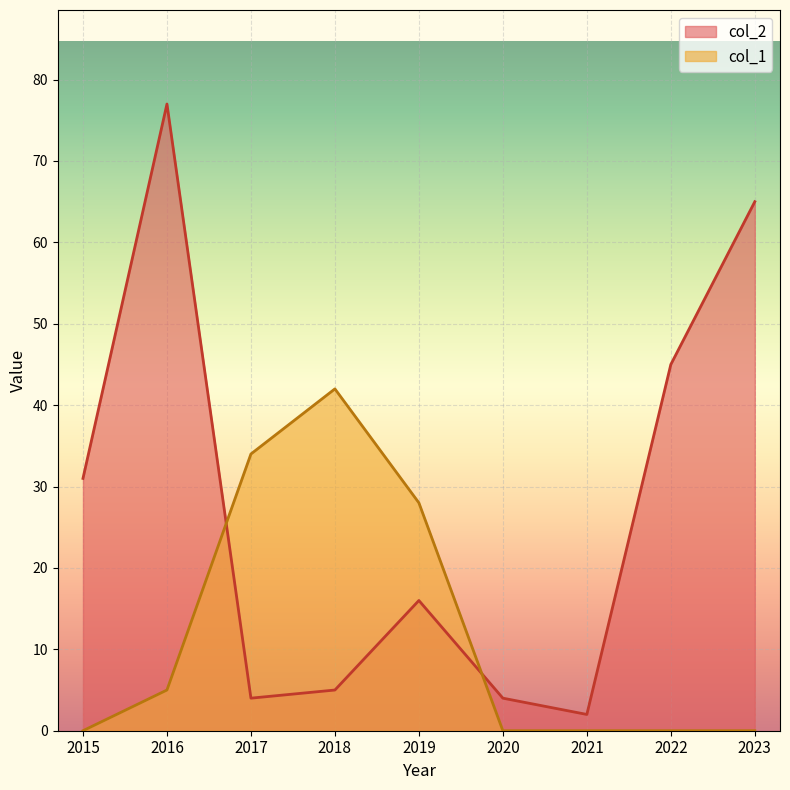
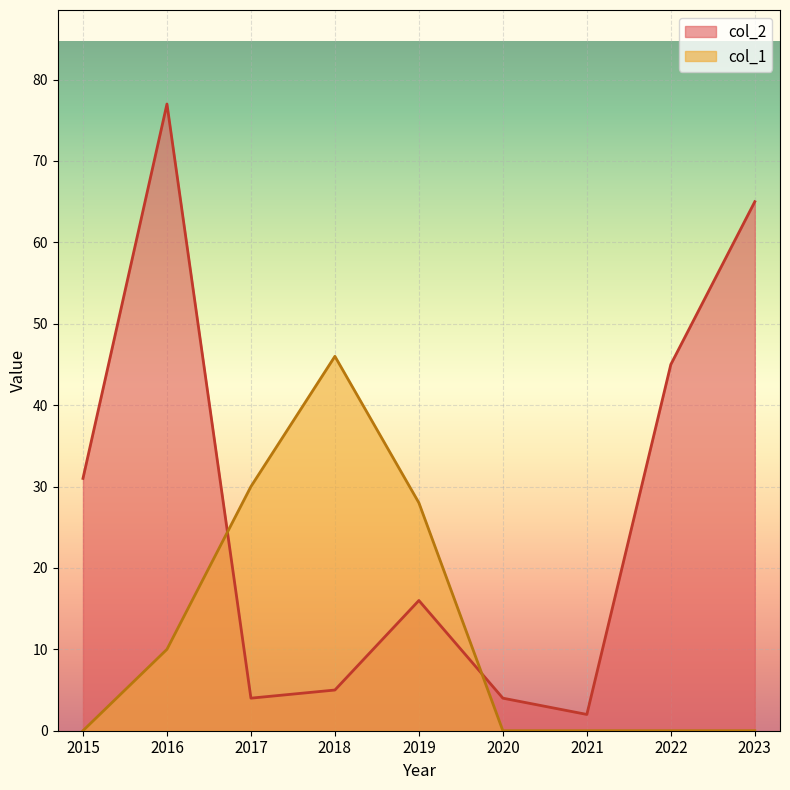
col_1, 2016: 5 -> 10
col_1, 2017: 34 -> 30
col_1, 2018: 42 -> 46
